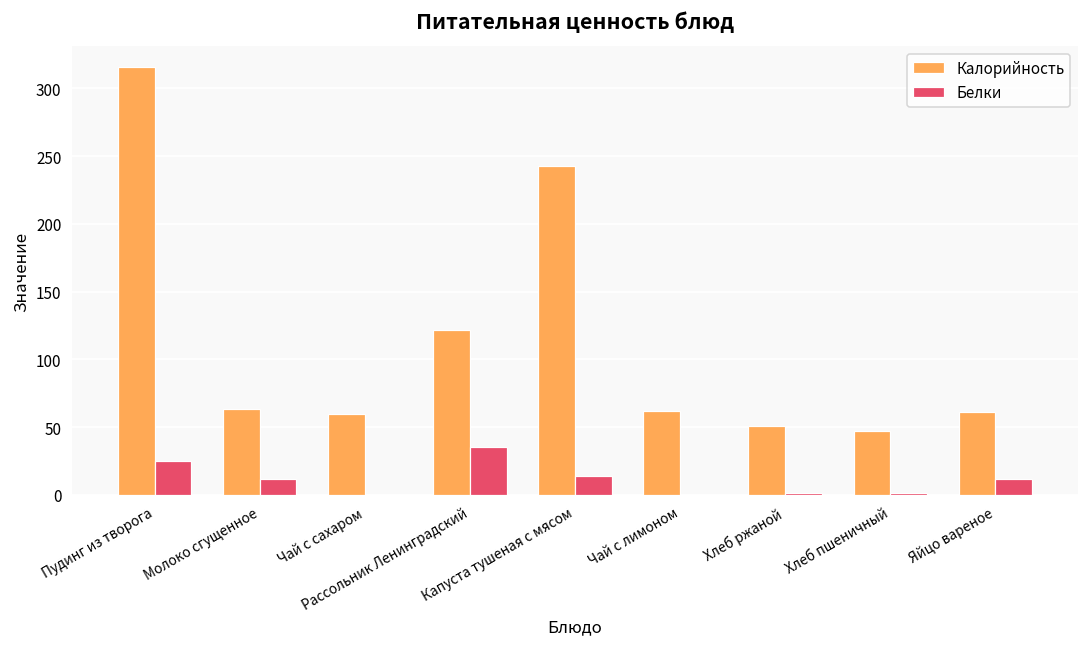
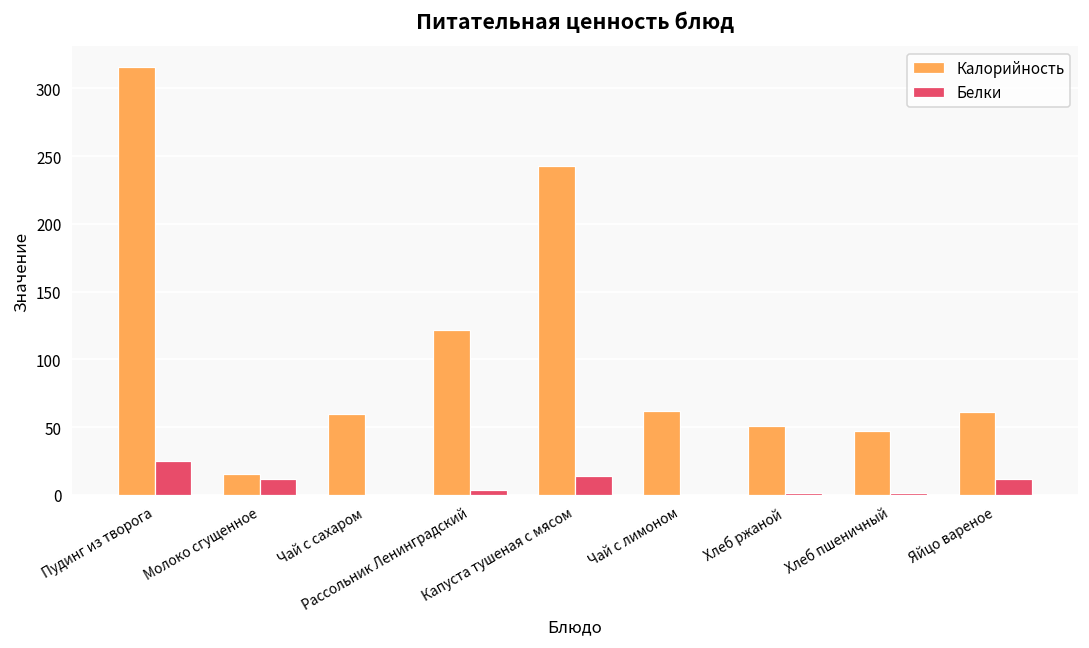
Калорийность, Молоко сгущенное: 64 -> 16
Белки, Рассольник Ленинградский: 36 -> 4
